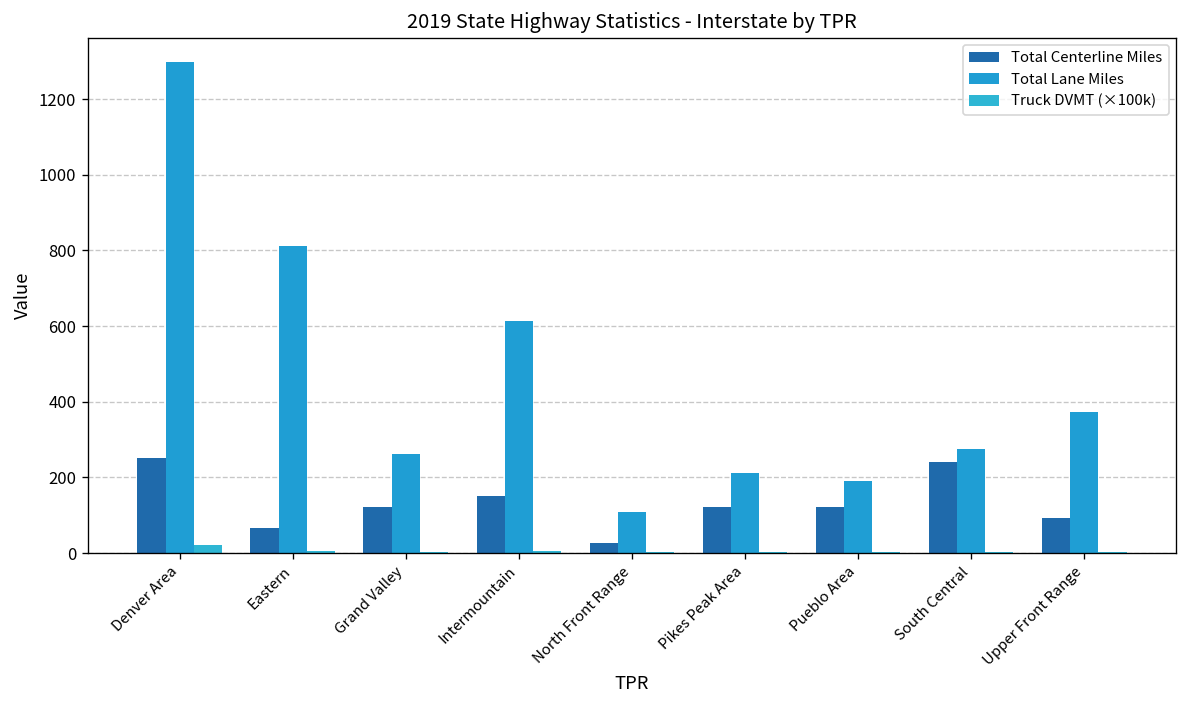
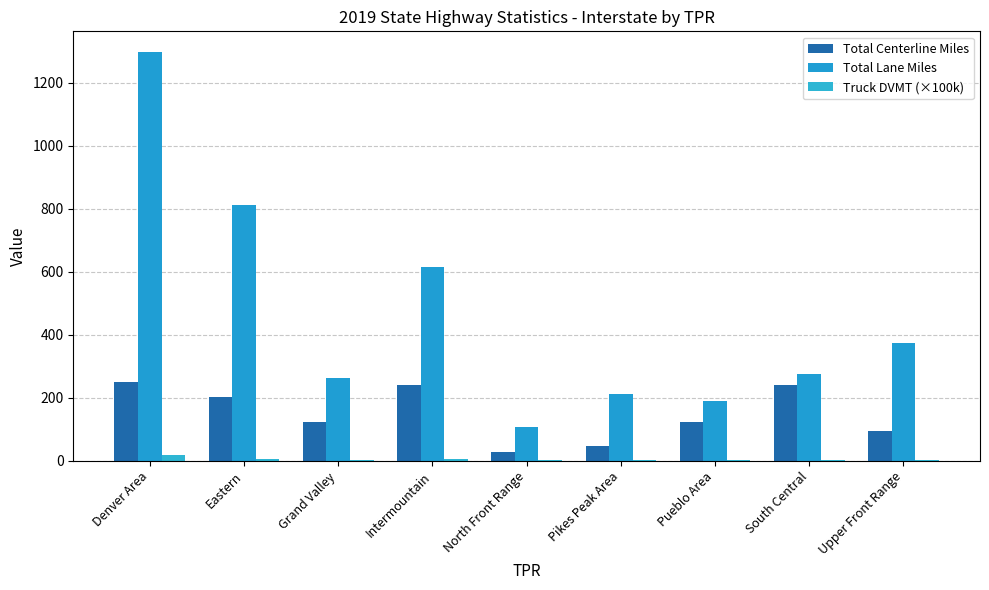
Total Centerline Miles, Eastern: 70 -> 200
Total Centerline Miles, Intermountain: 150 -> 240
Total Centerline Miles, Pikes Peak Area: 120 -> 50
